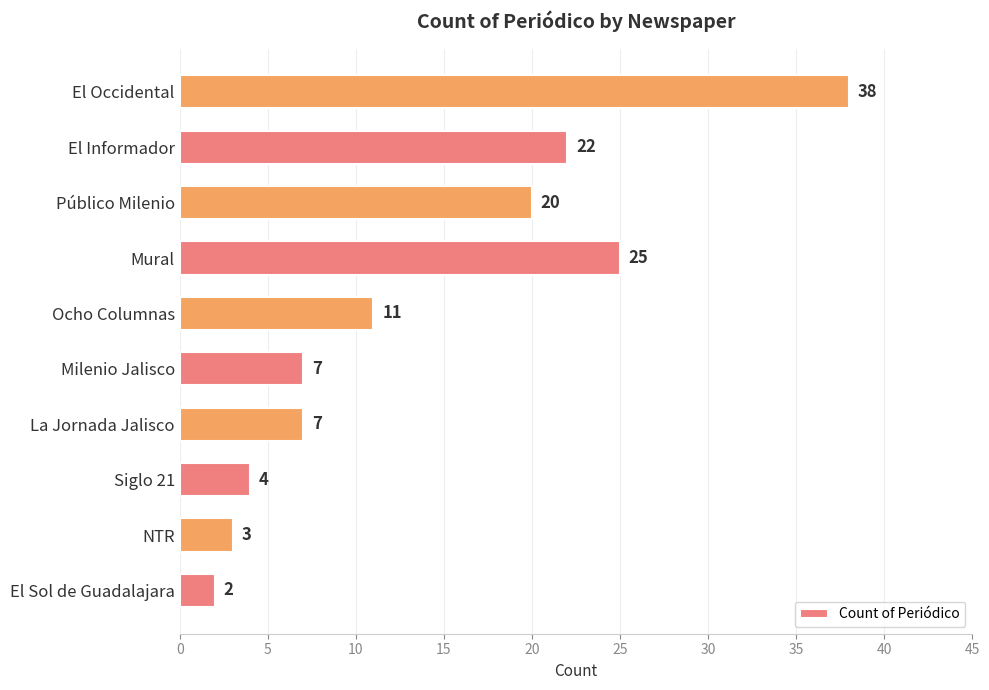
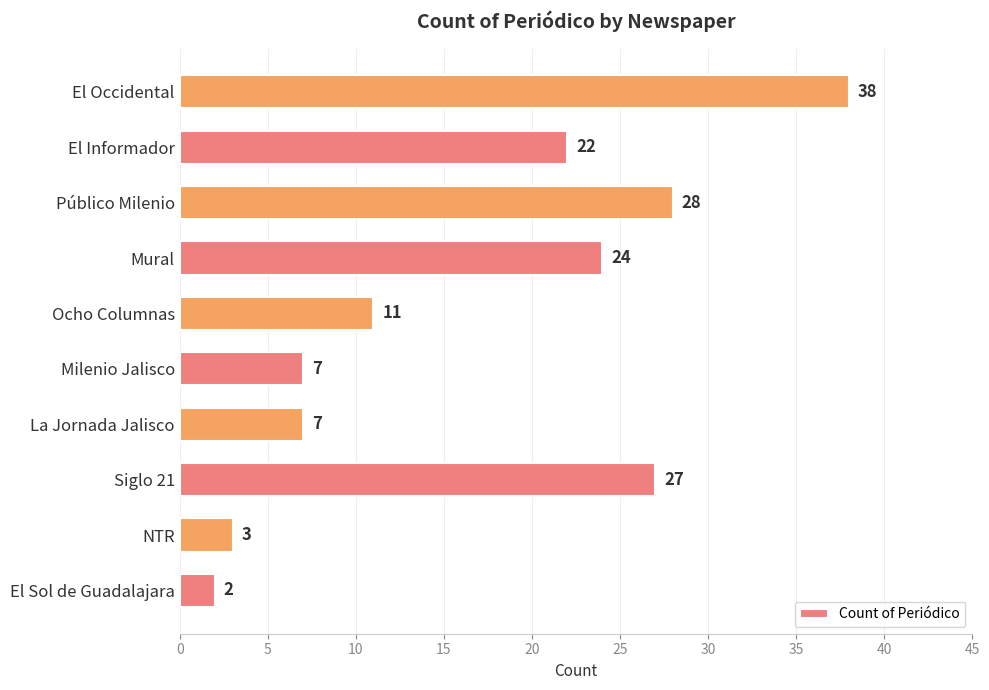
Público Milenio: 20 -> 28
Mural: 25 -> 24
Siglo 21: 4 -> 27
